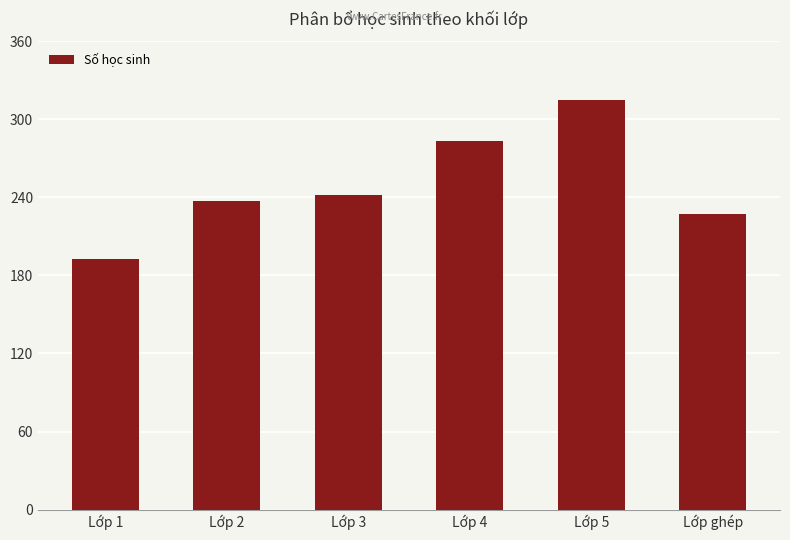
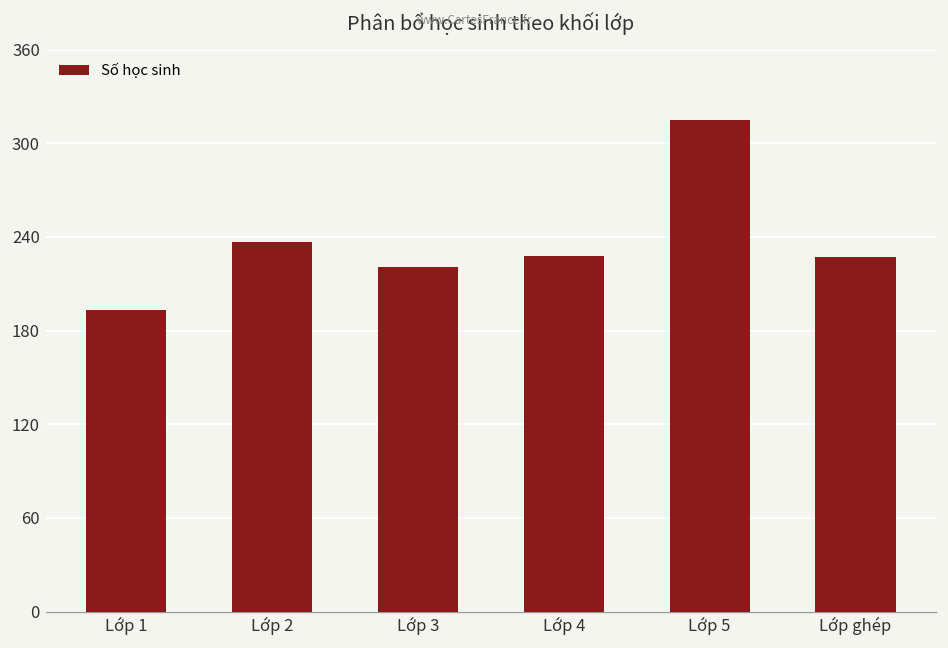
Lớp 3: 242 -> 221
Lớp 4: 283 -> 228
